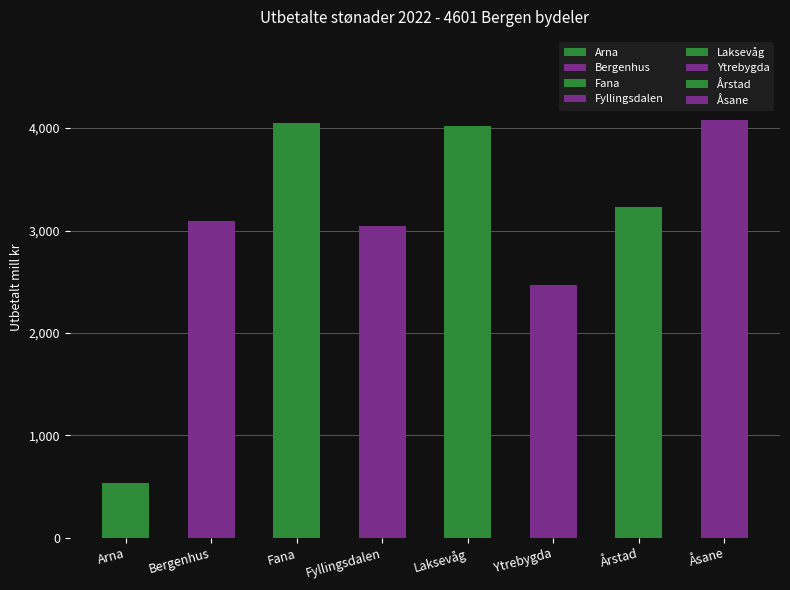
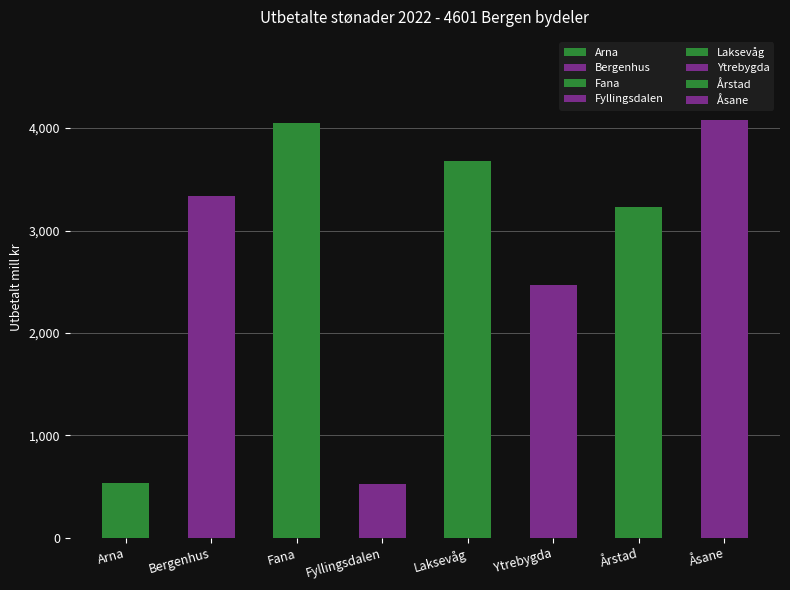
Bergenhus: 3,090 -> 3,340
Fyllingsdalen: 3,050 -> 520
Laksevåg: 4,020 -> 3,680
